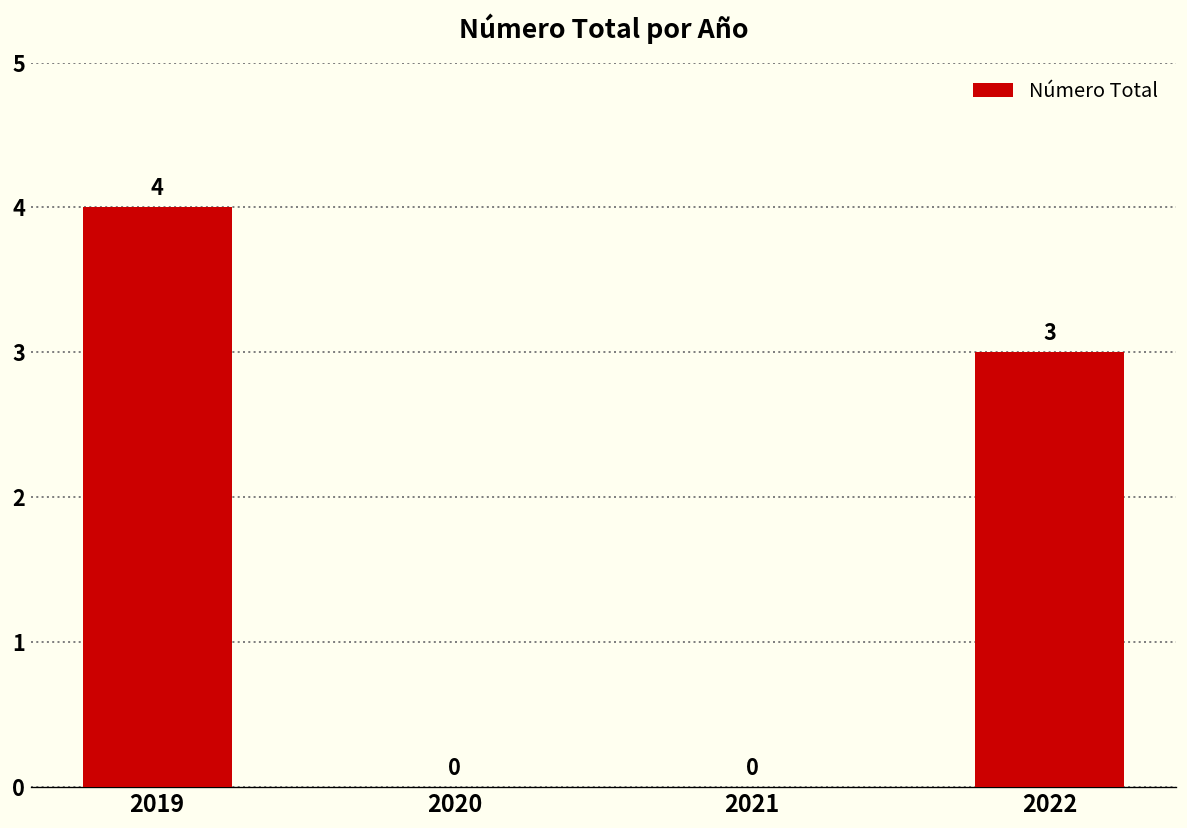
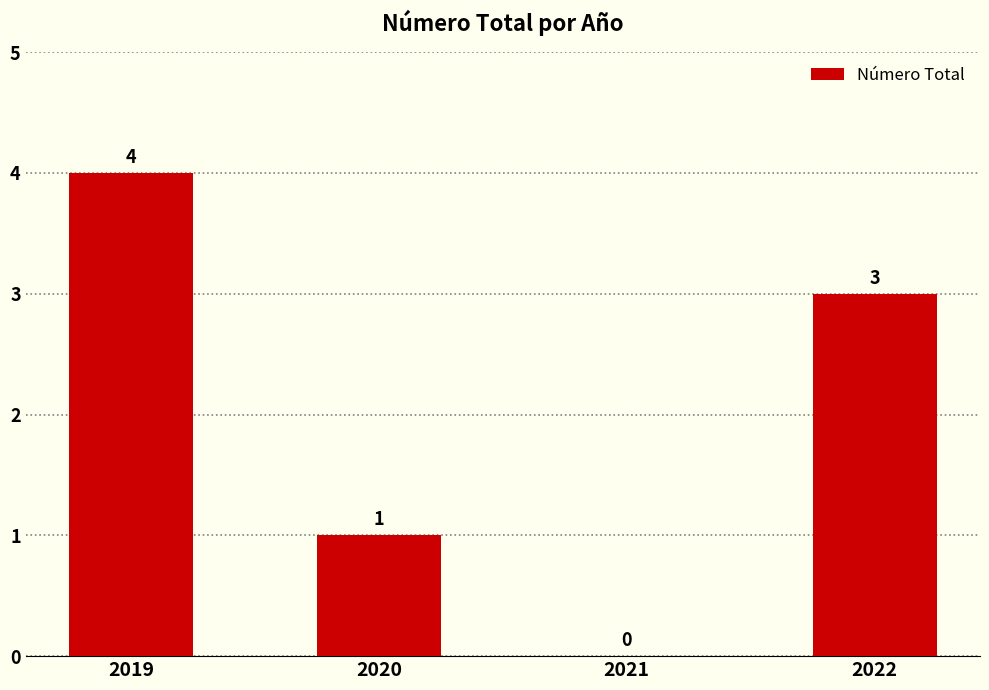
2020: 0 -> 1
